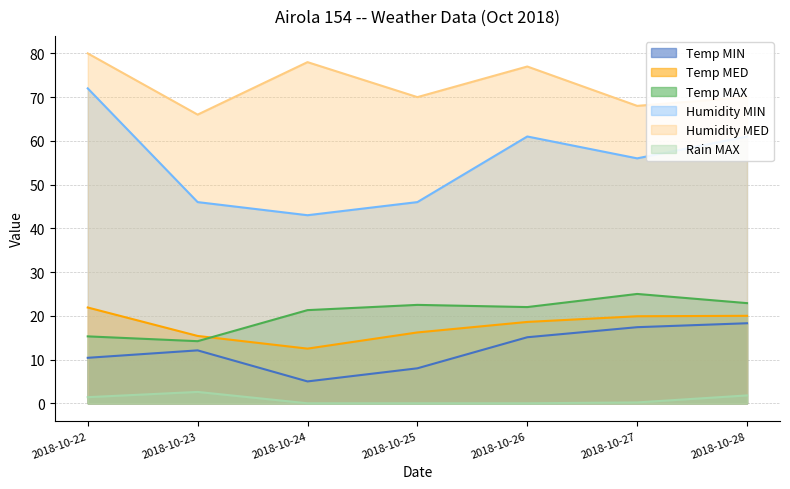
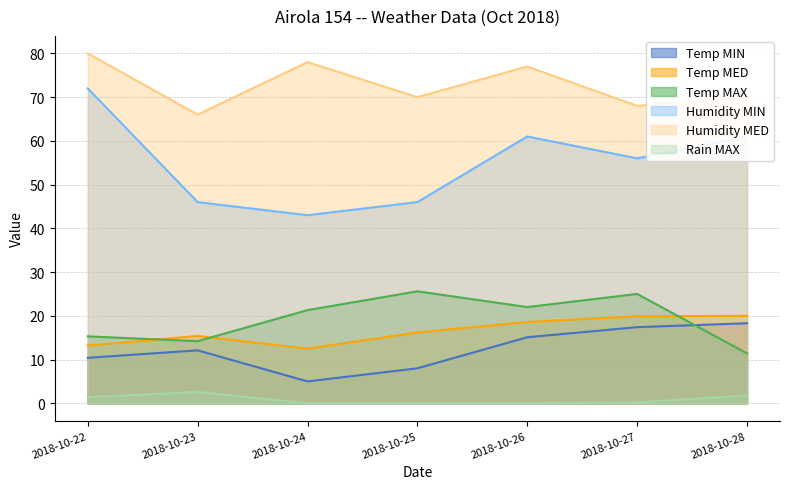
Temp MED, 2018-10-22: 22 -> 13
Temp MAX, 2018-10-25: 23 -> 26
Temp MAX, 2018-10-28: 23 -> 11
